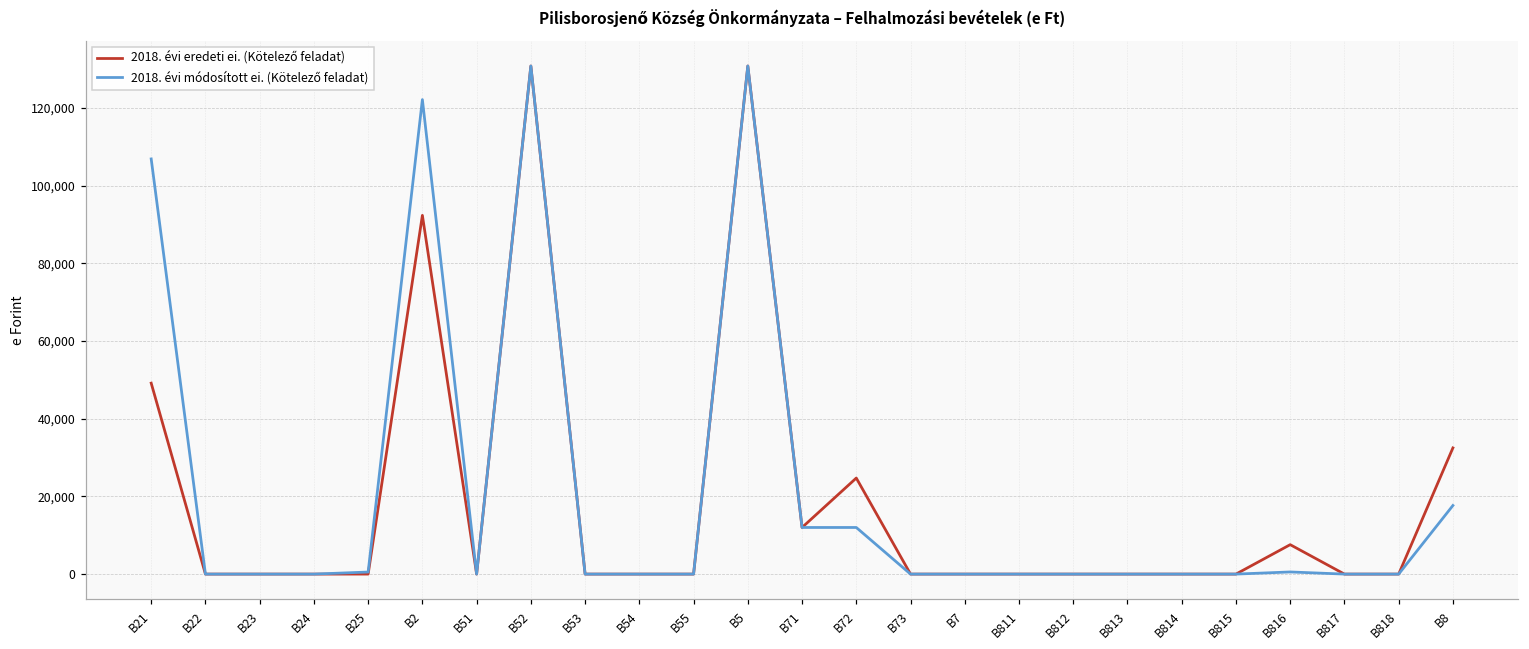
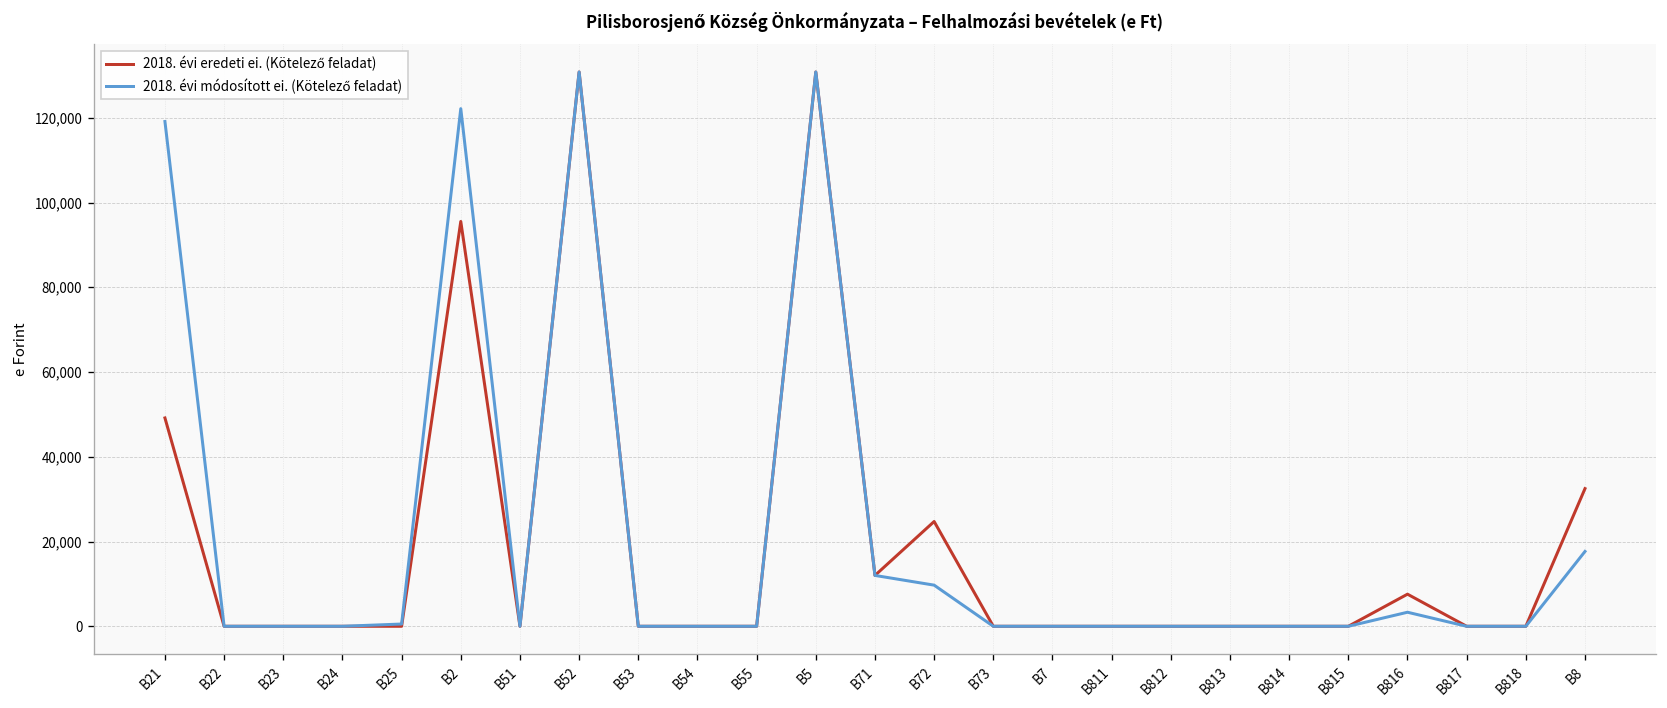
2018. évi módosított ei. (Kötelező feladat), B21: 107,000 -> 119,000
2018. évi eredeti ei. (Kötelező feladat), B2: 92,000 -> 96,000
2018. évi módosított ei. (Kötelező feladat), B72: 12,000 -> 10,000
2018. évi módosított ei. (Kötelező feladat), B816: 1,000 -> 3,000
